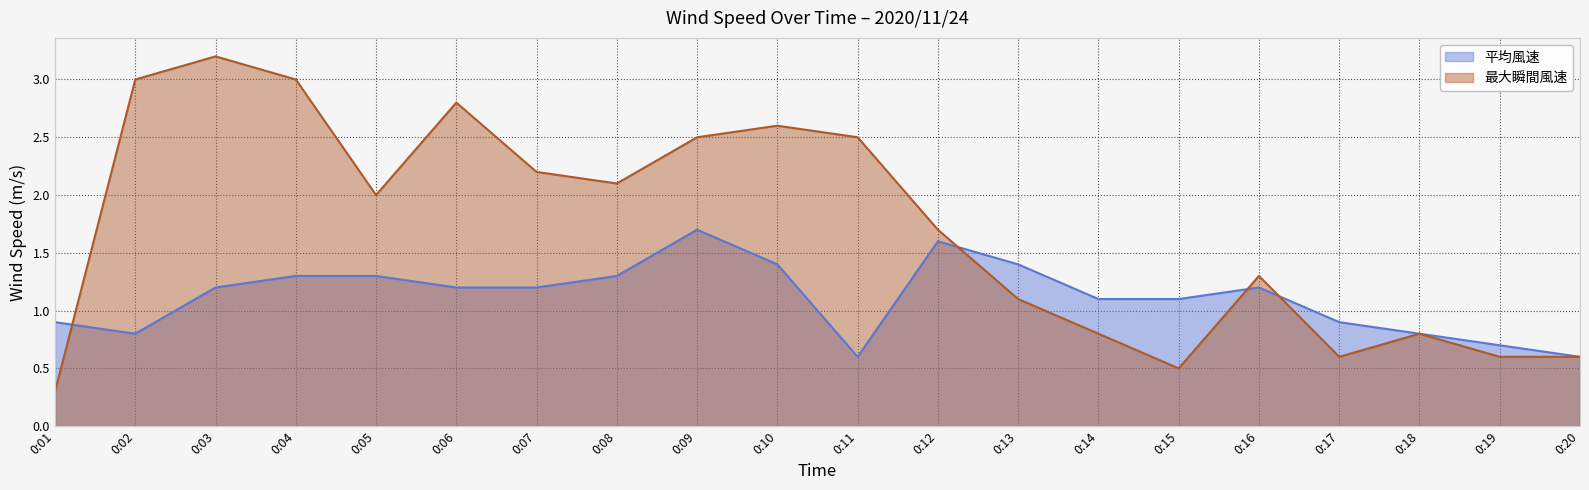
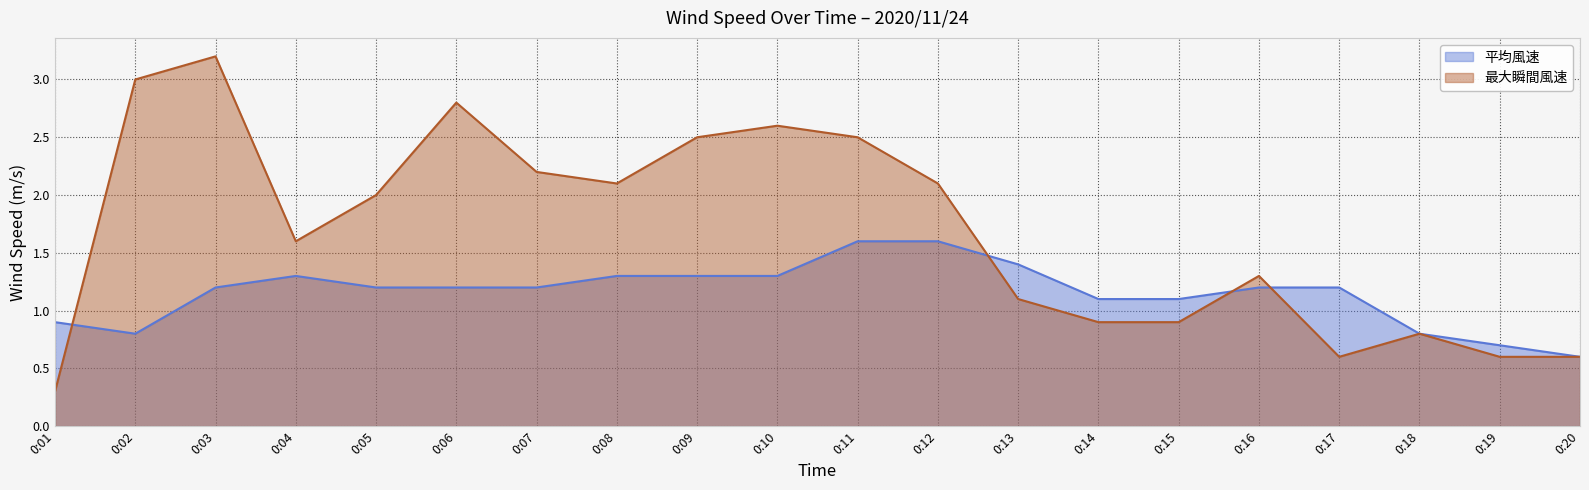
最大瞬間風速, 0:04: 3.0 -> 1.6
平均風速, 0:05: 1.3 -> 1.2
平均風速, 0:09: 1.7 -> 1.3
平均風速, 0:10: 1.4 -> 1.3
平均風速, 0:11: 0.6 -> 1.6
最大瞬間風速, 0:12: 1.7 -> 2.1
最大瞬間風速, 0:14: 0.8 -> 0.9
最大瞬間風速, 0:15: 0.5 -> 0.9
平均風速, 0:17: 0.9 -> 1.2
